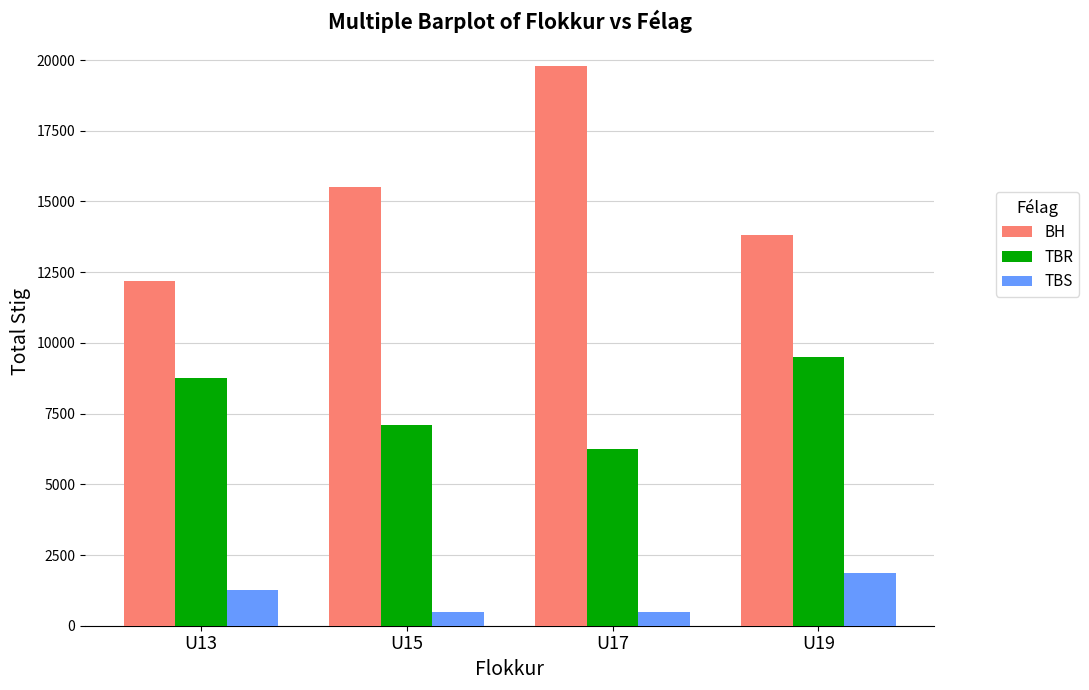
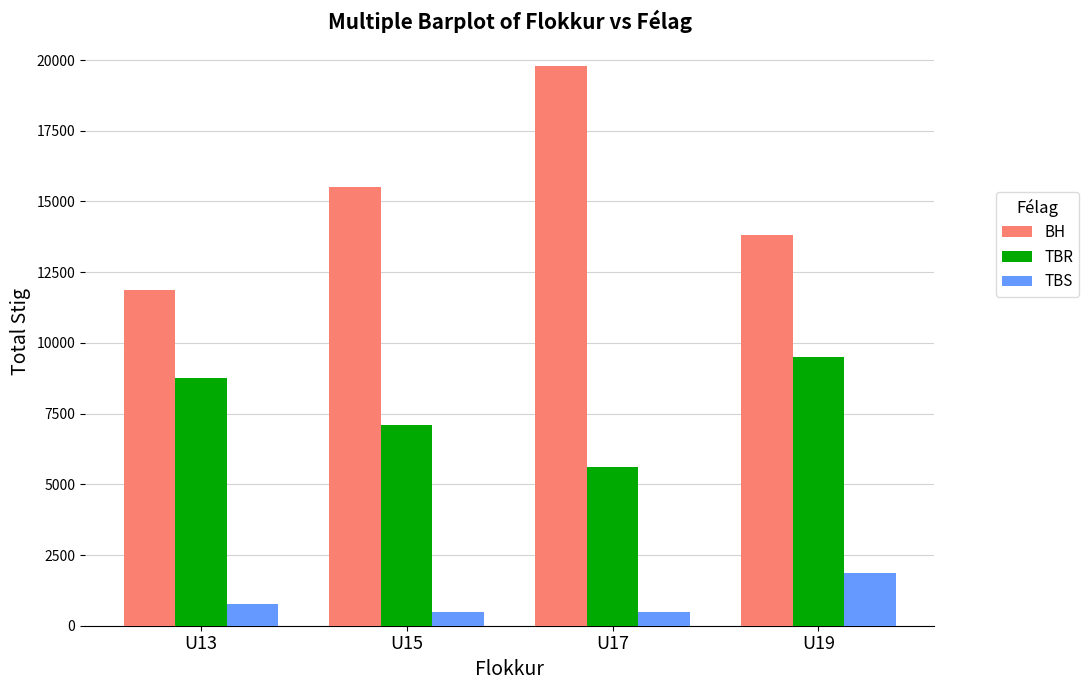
BH, U13: 12200 -> 11900
TBS, U13: 1300 -> 800
TBR, U17: 6200 -> 5600
